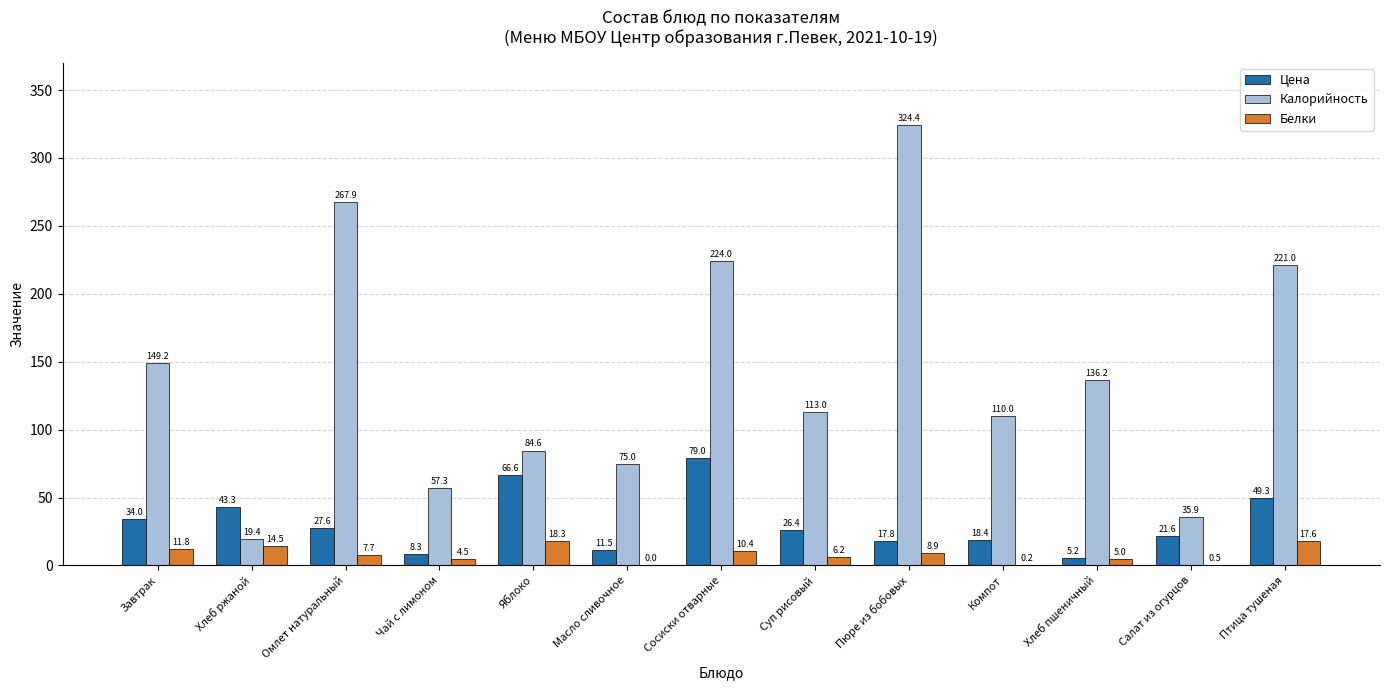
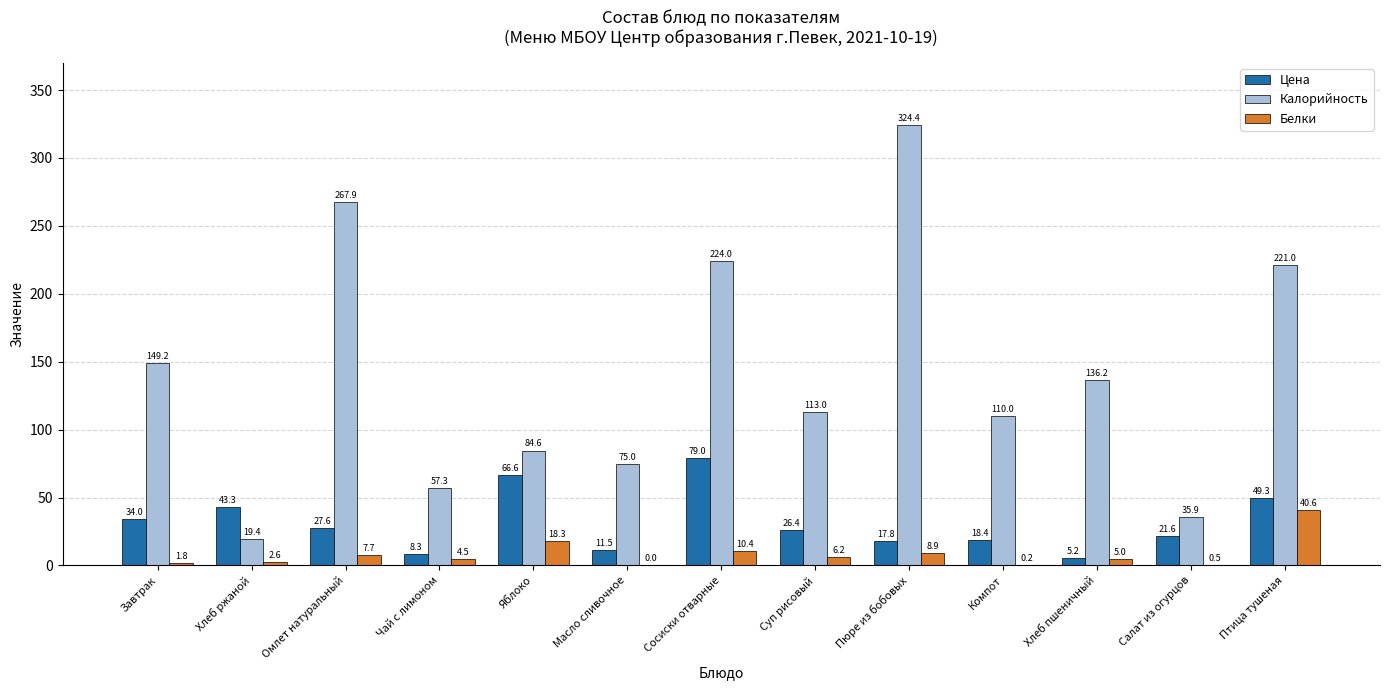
Белки, Завтрак: 11.8 -> 1.8
Белки, Хлеб ржаной: 14.5 -> 2.6
Белки, Птица тушеная: 17.6 -> 40.6
